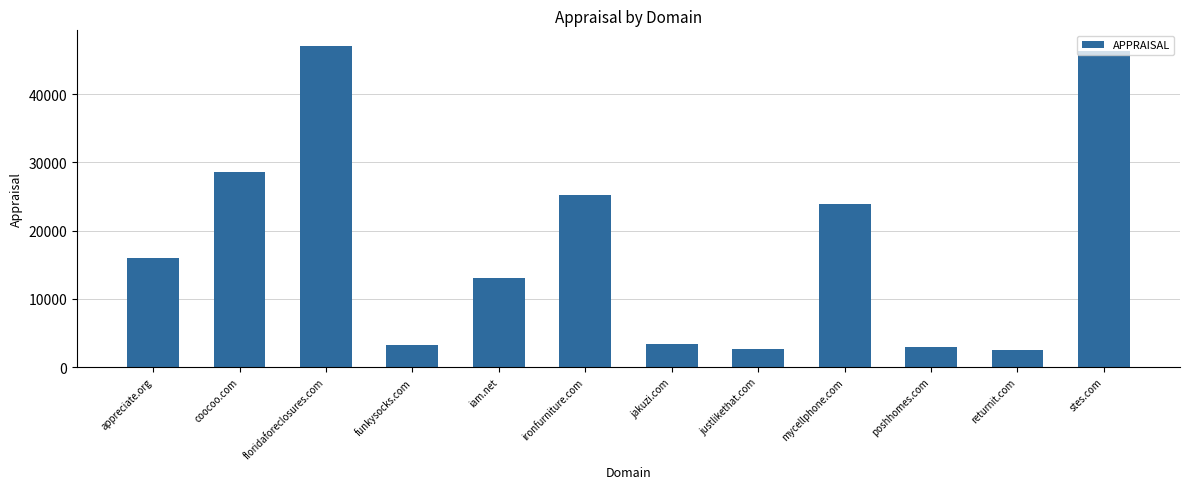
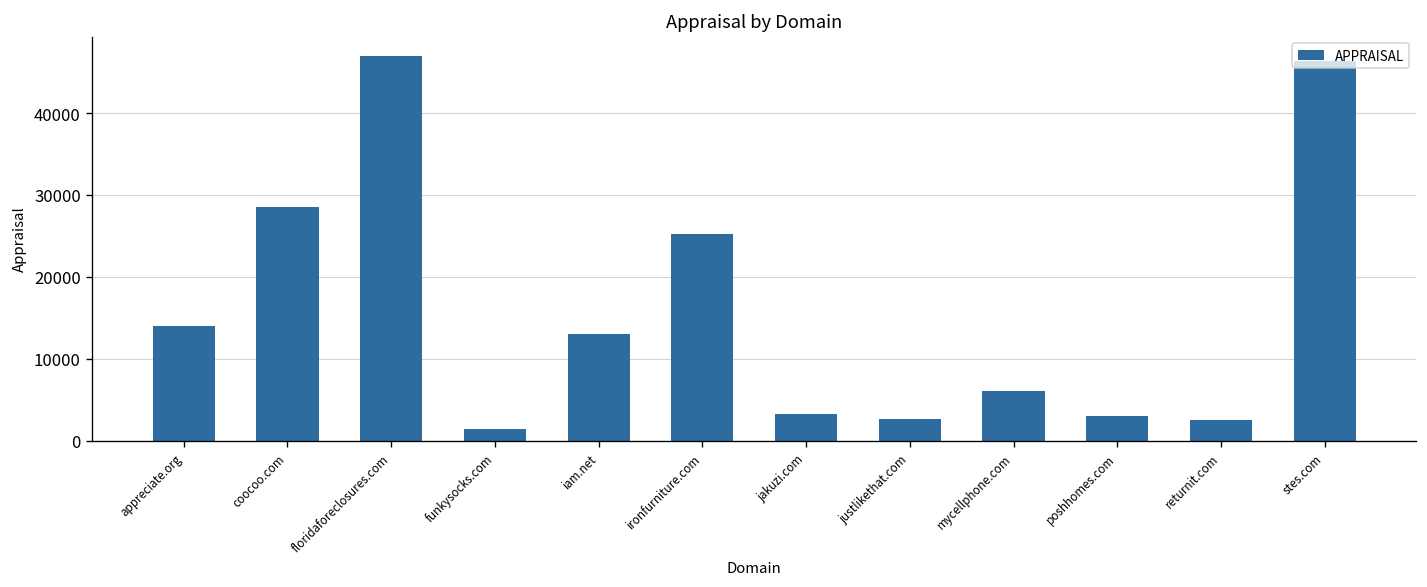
appreciate.org: 16000 -> 14000
funkysocks.com: 3000 -> 1000
mycellphone.com: 24000 -> 6000
